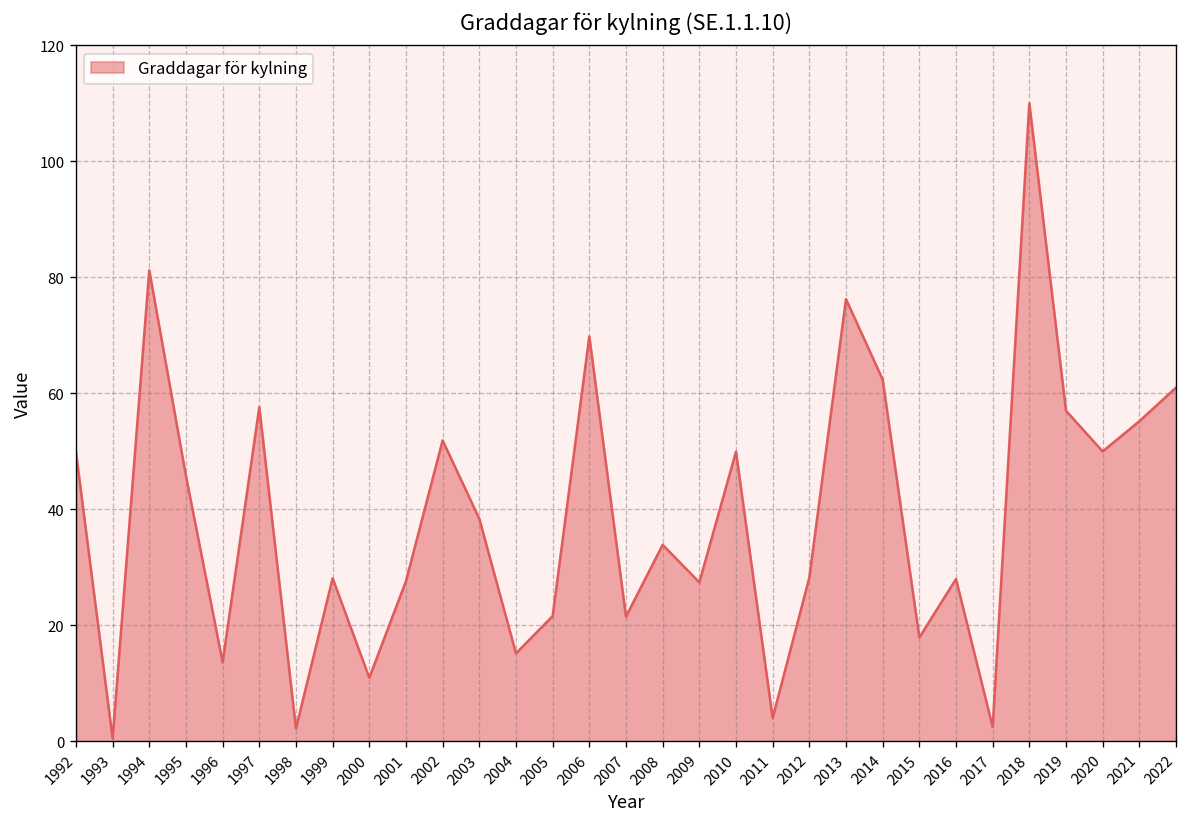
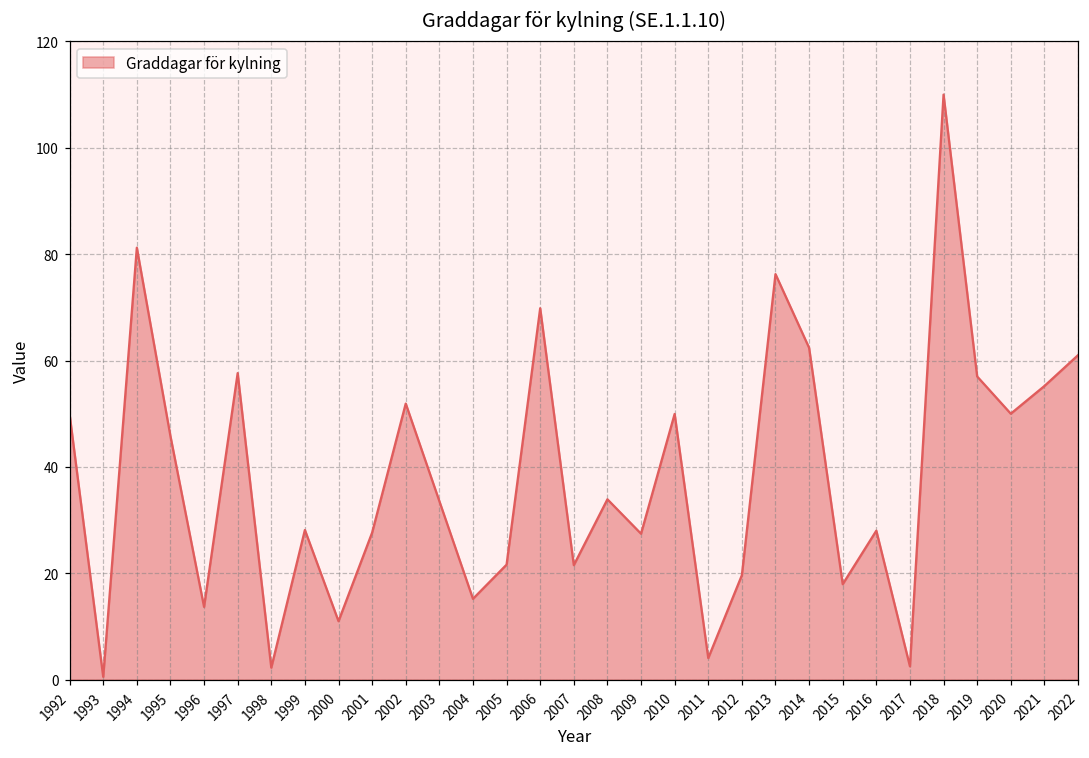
2003: 38 -> 34
2012: 28 -> 20
